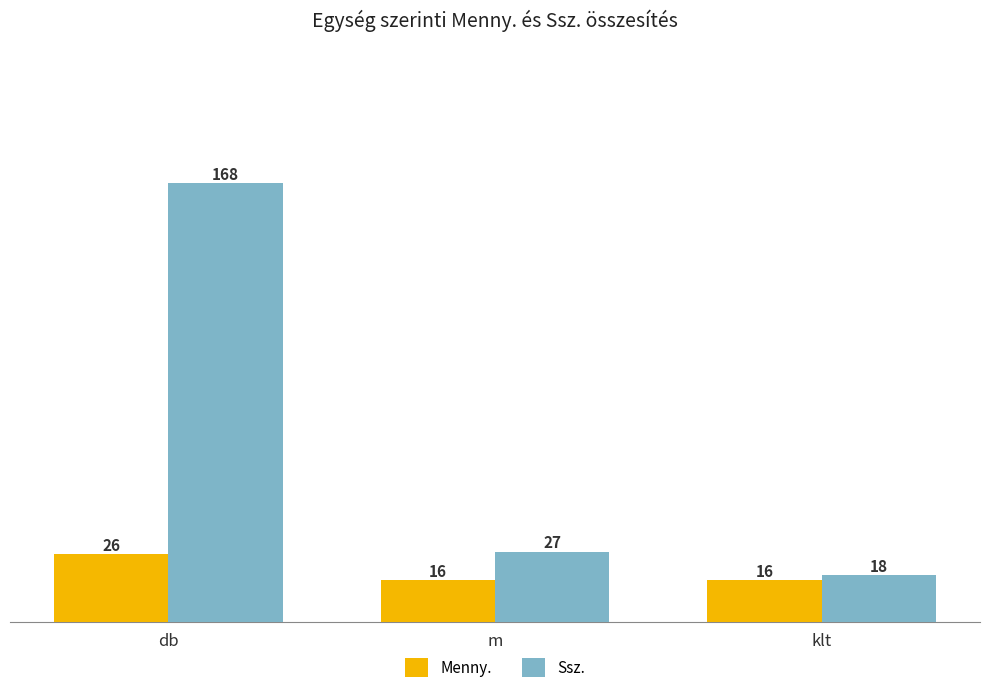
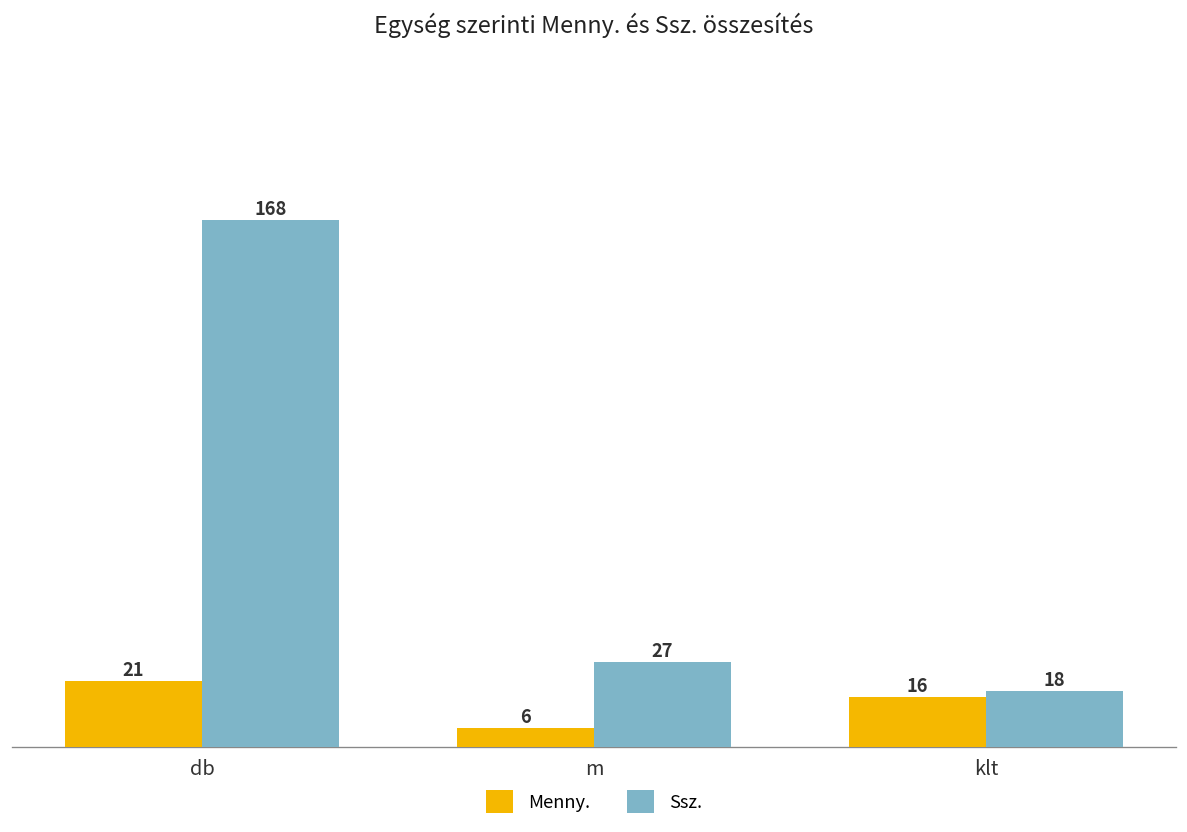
Menny., db: 26 -> 21
Menny., m: 16 -> 6
